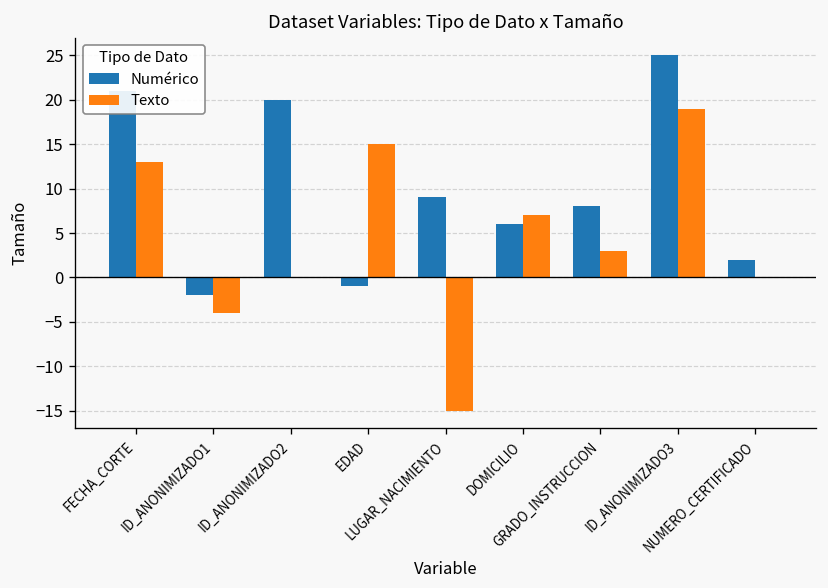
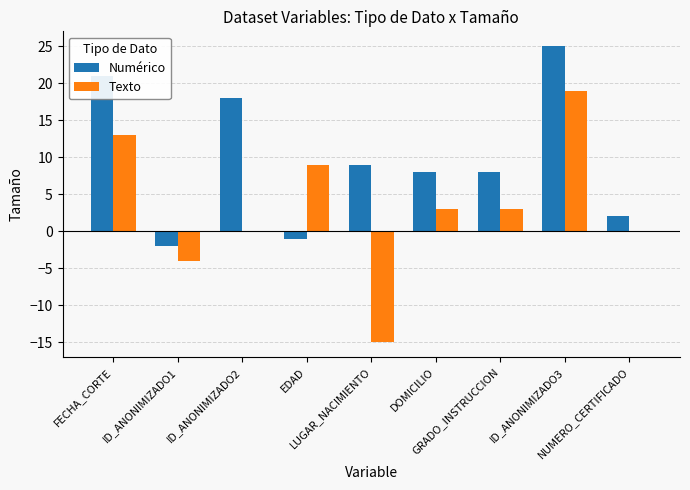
Numérico, ID_ANONIMIZADO2: 20 -> 18
Texto, EDAD: 15 -> 9
Numérico, DOMICILIO: 6 -> 8
Texto, DOMICILIO: 7 -> 3
